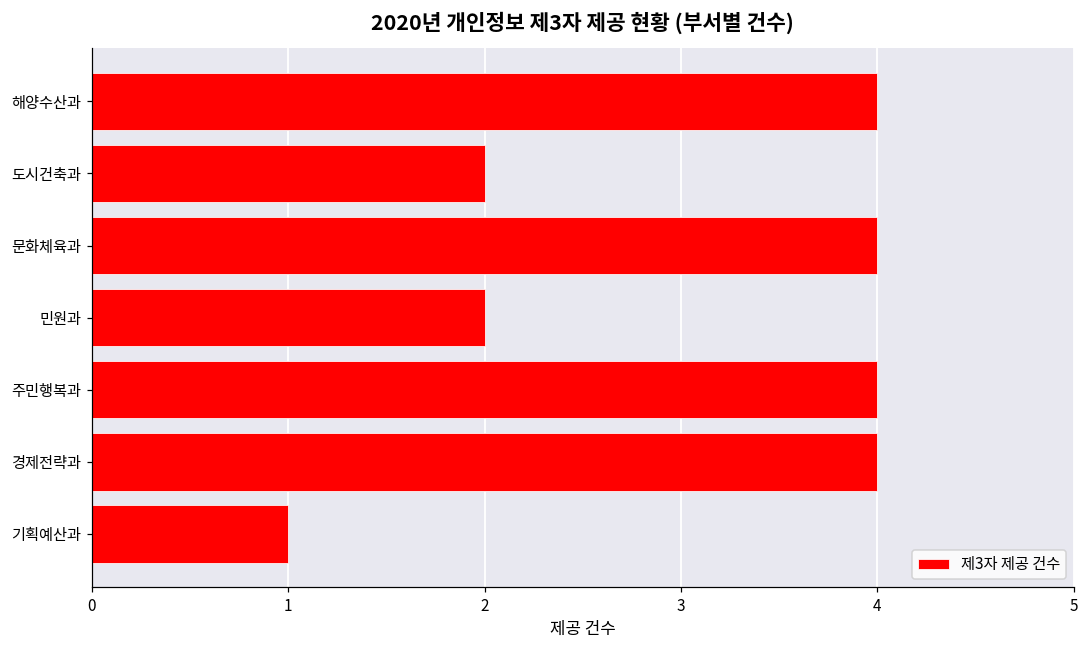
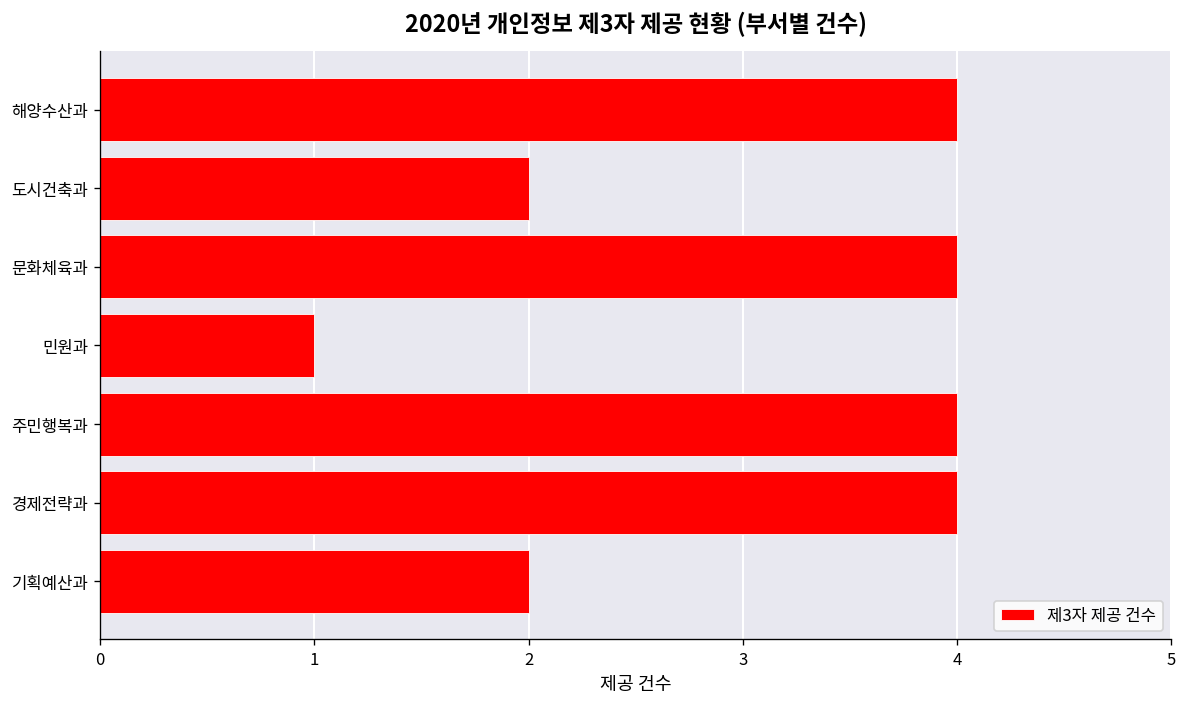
민원과: 2 -> 1
기획예산과: 1 -> 2
